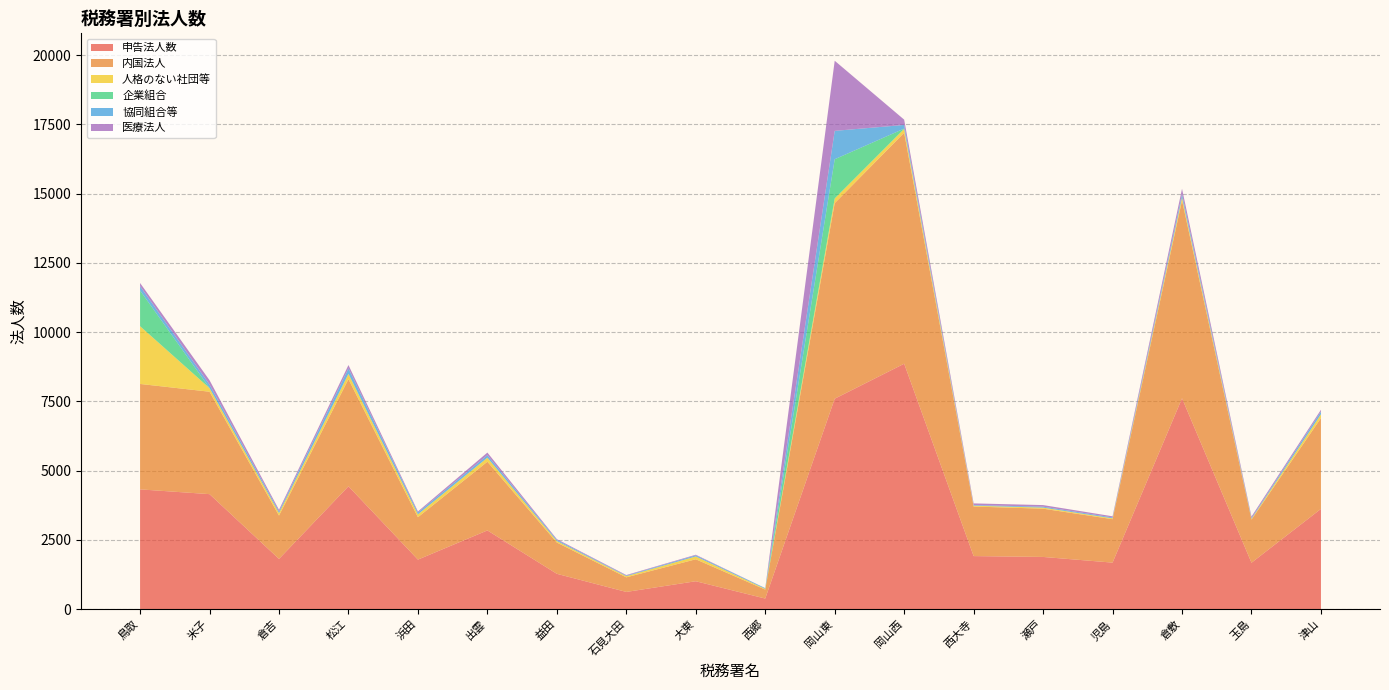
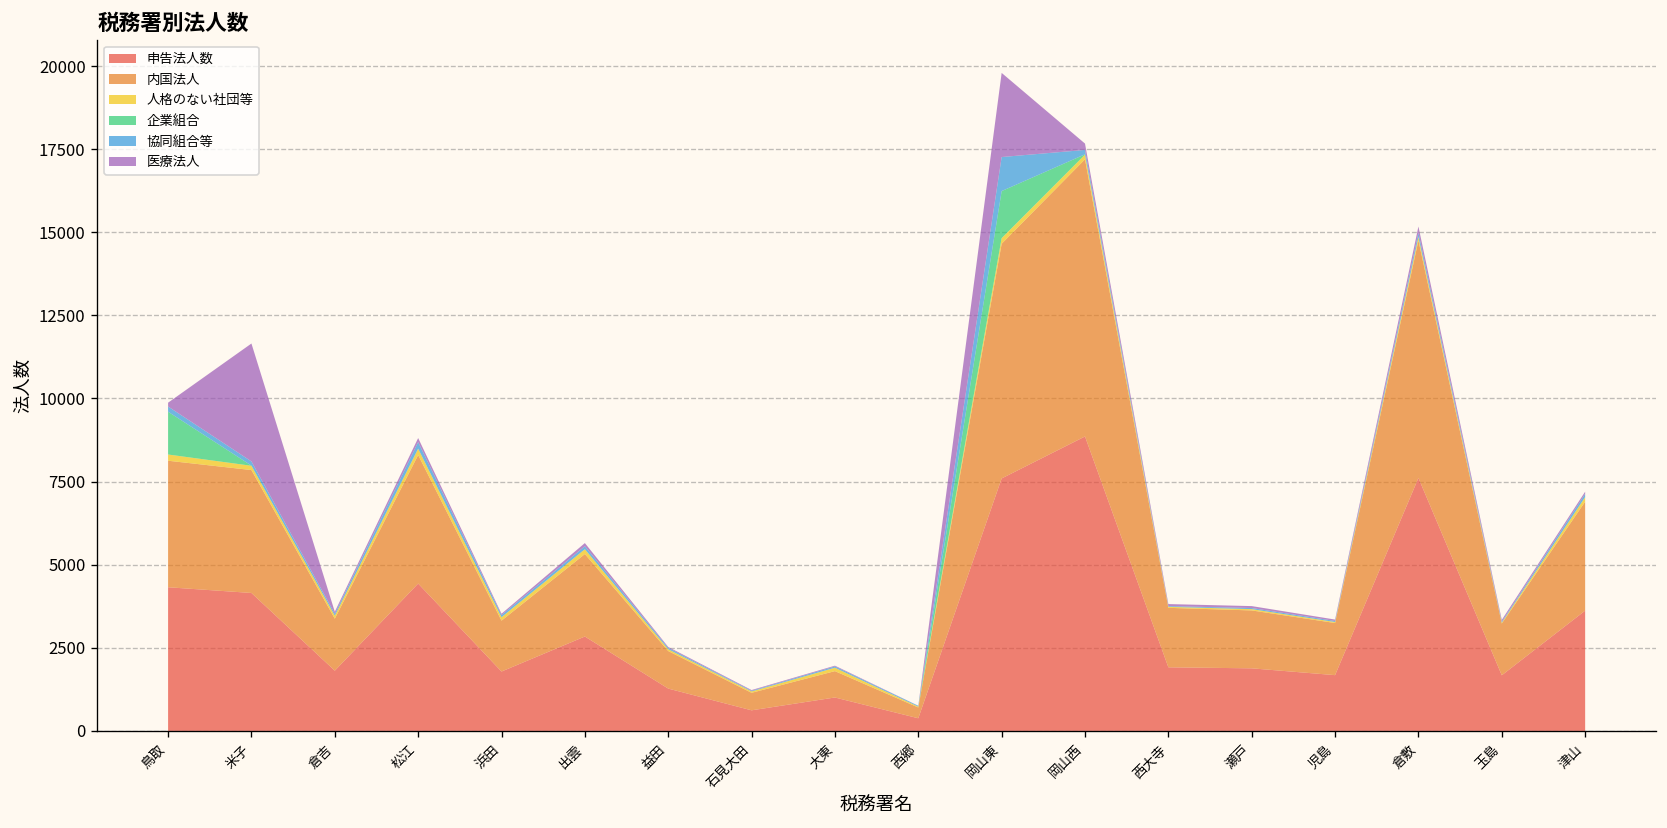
人格のない社団等, 鳥取: 2100 -> 200
医療法人, 米子: 200 -> 3500
